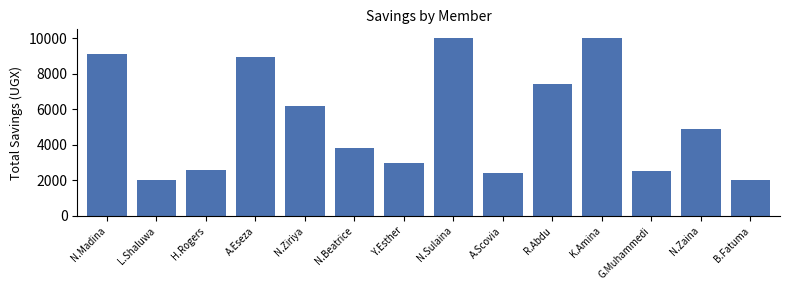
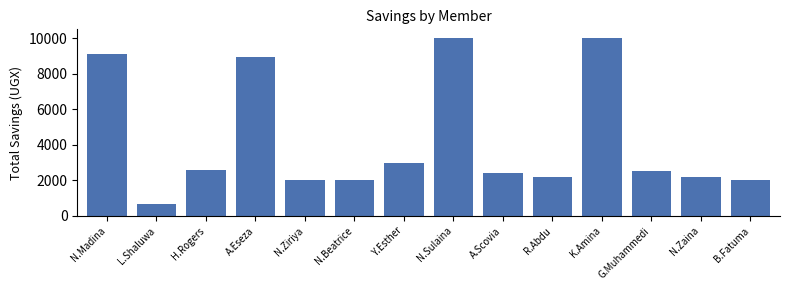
L.Shaluwa: 2000 -> 600
N.Ziriya: 6200 -> 2000
N.Beatrice: 3800 -> 2000
R.Abdu: 7400 -> 2200
N.Zaina: 4900 -> 2200
